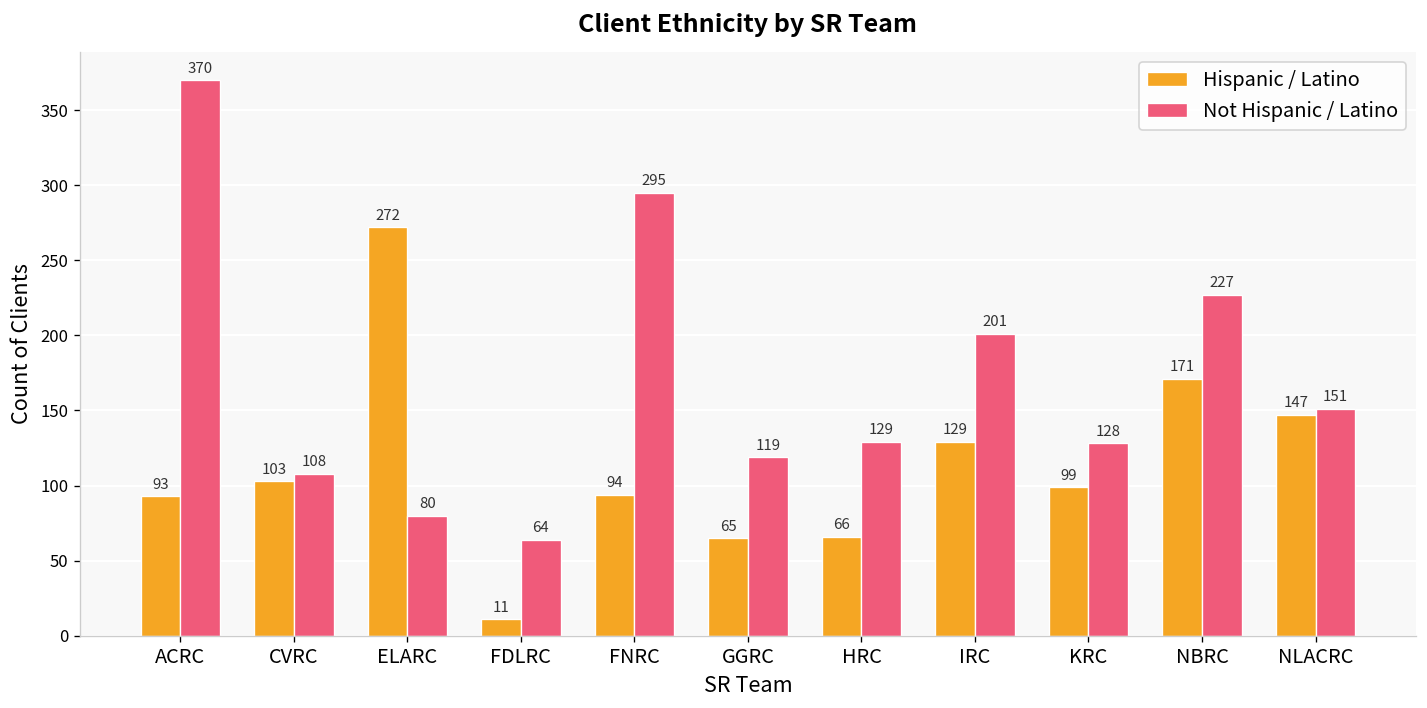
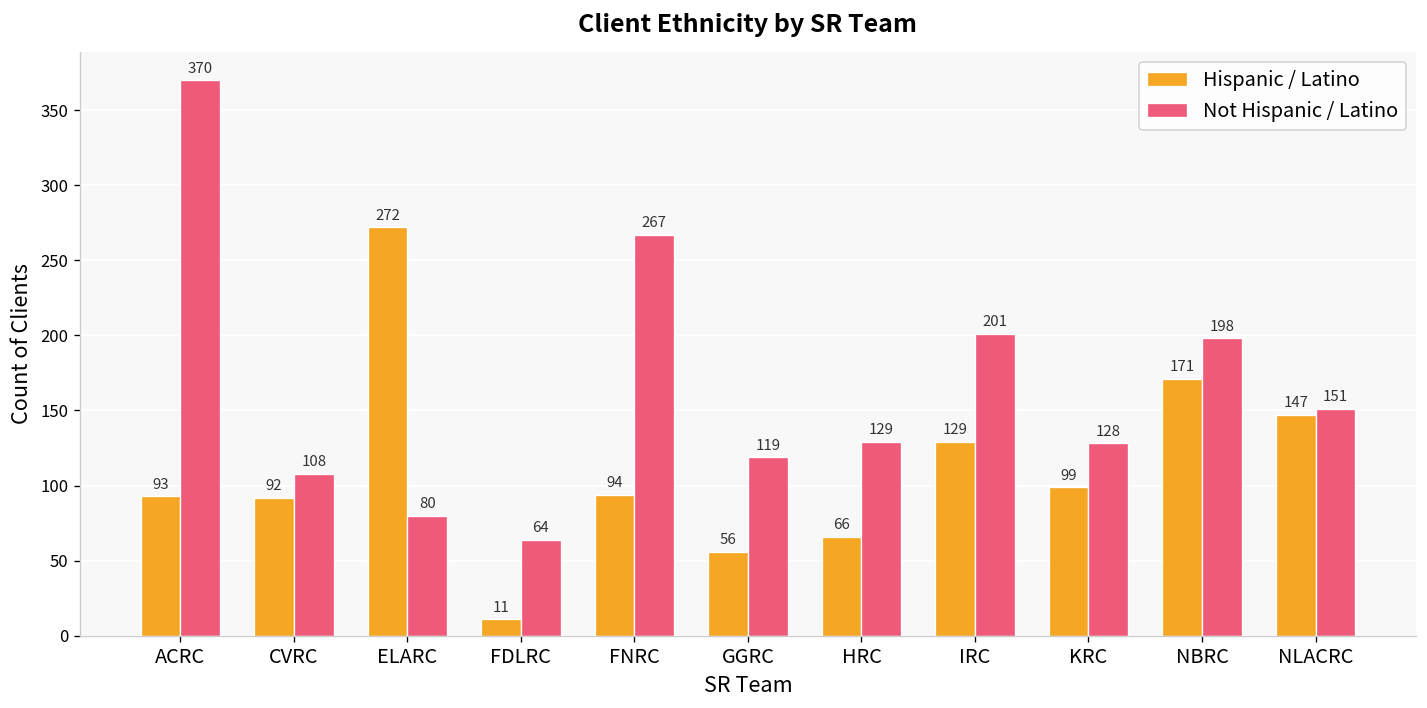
Hispanic / Latino, CVRC: 103 -> 92
Not Hispanic / Latino, FNRC: 295 -> 267
Hispanic / Latino, GGRC: 65 -> 56
Not Hispanic / Latino, NBRC: 227 -> 198
